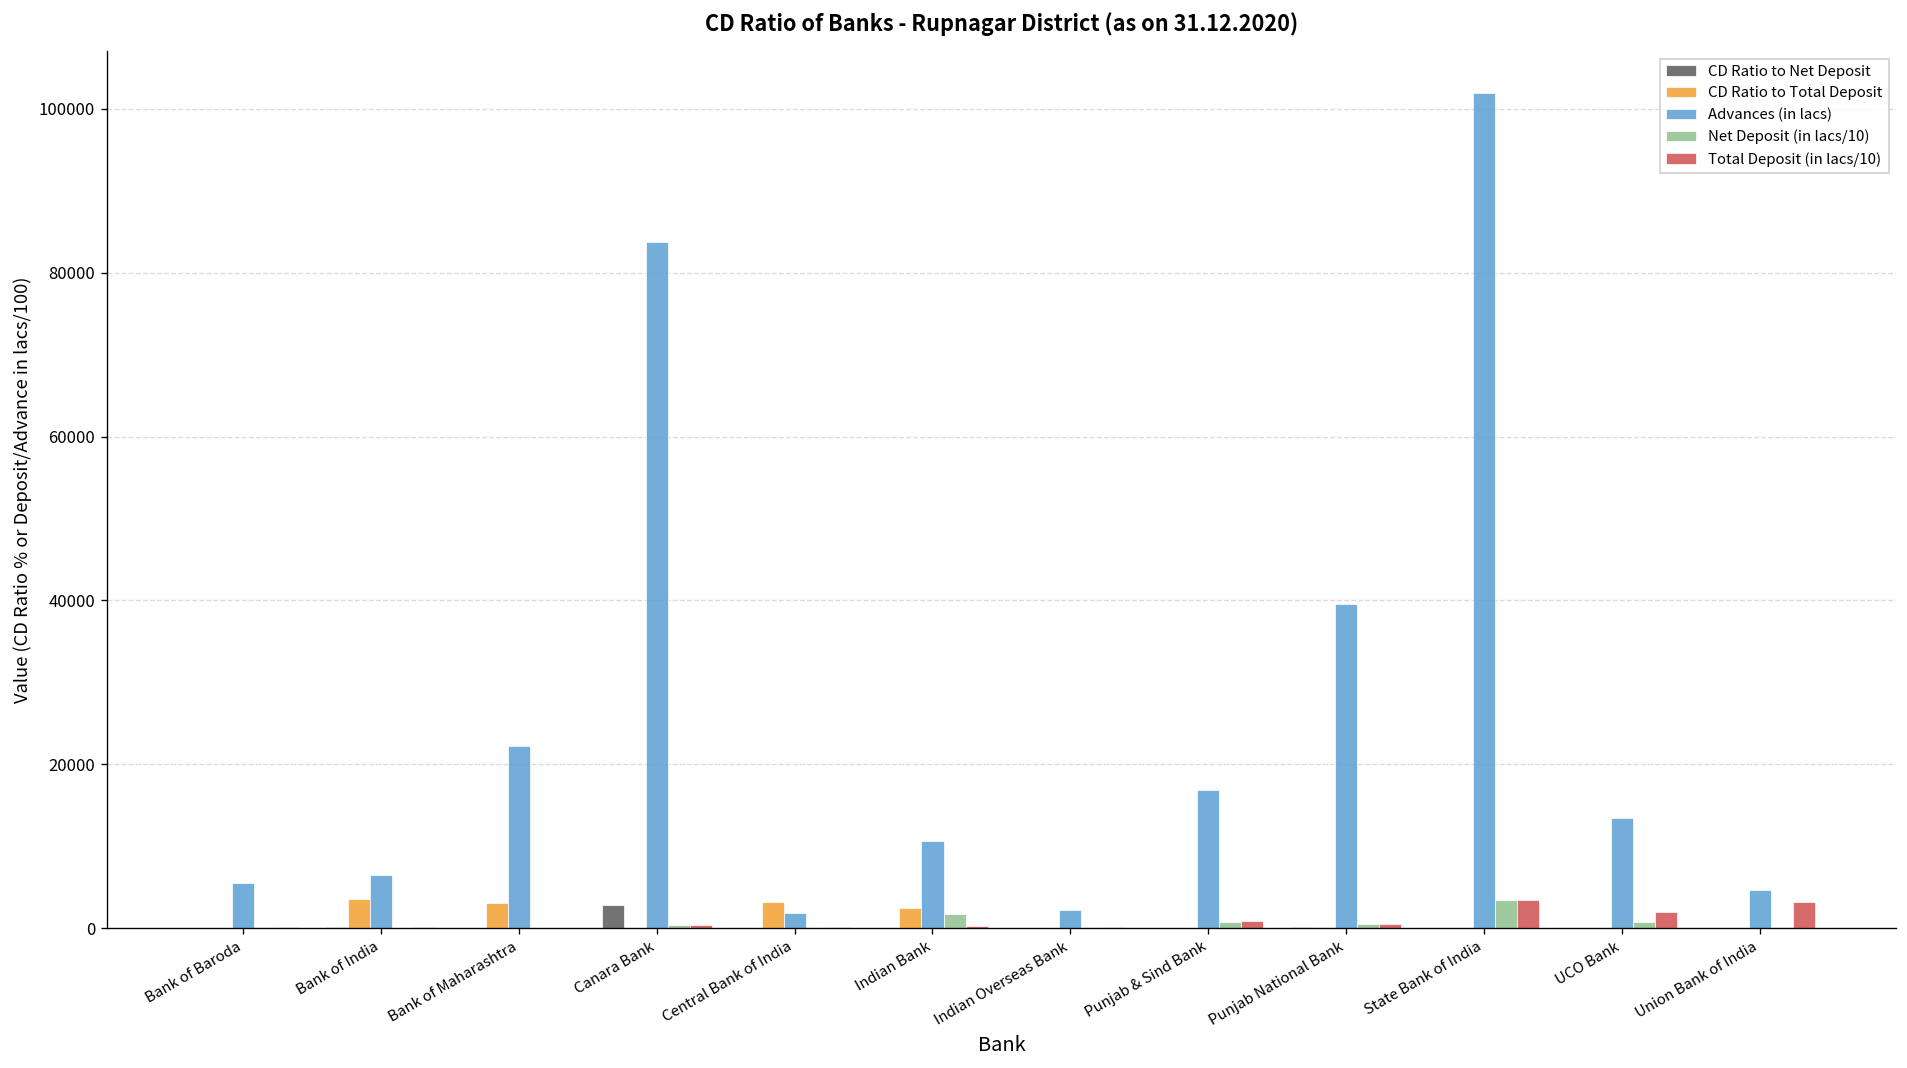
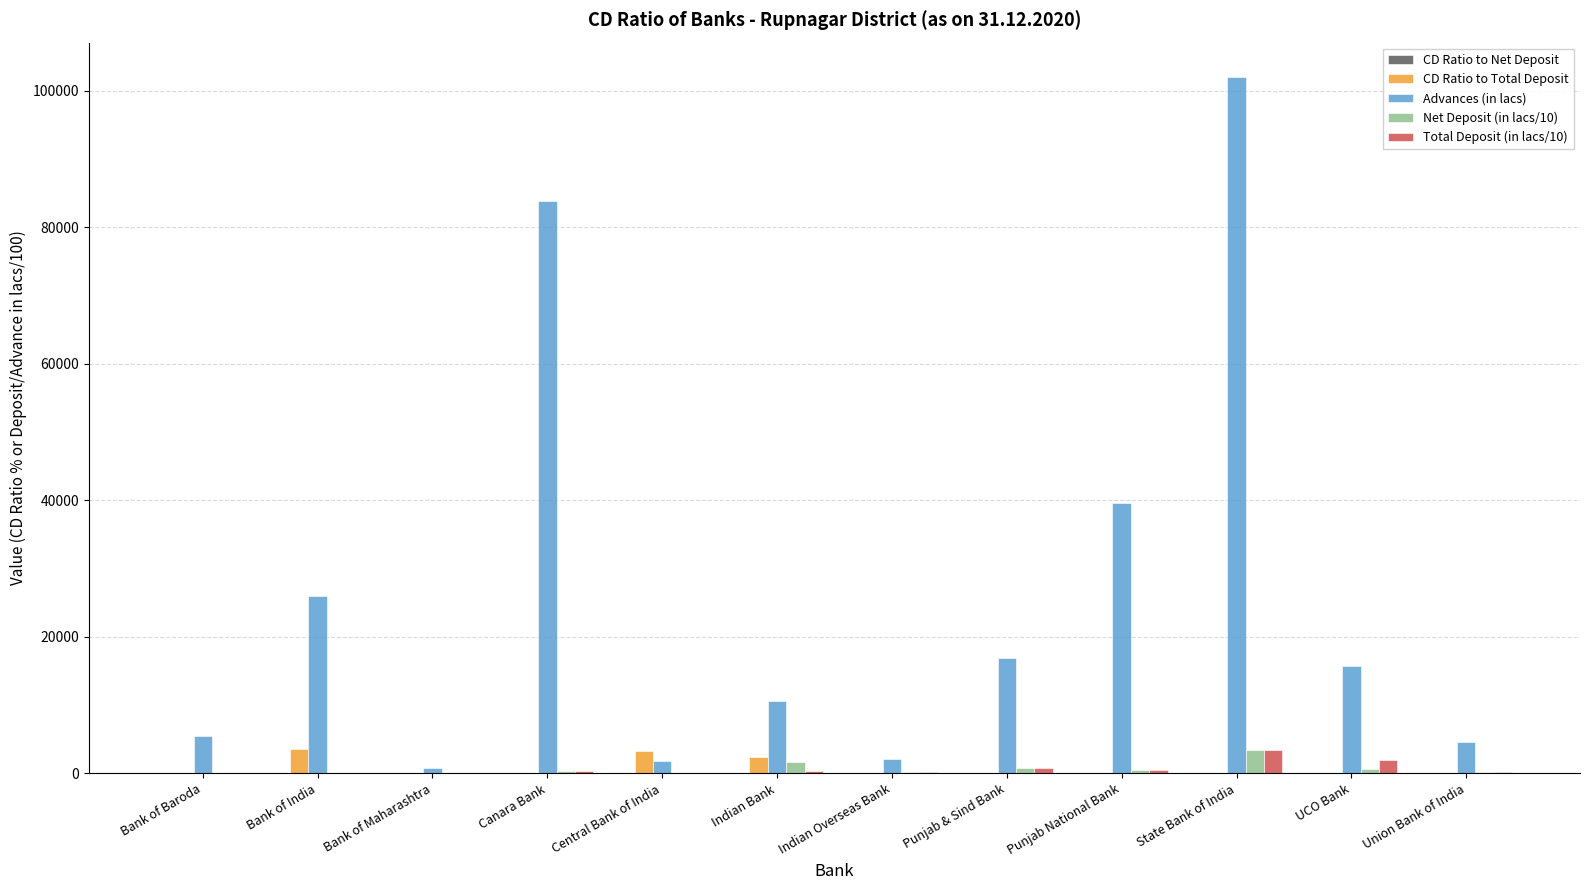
Advances (in lacs), Bank of India: 6000 -> 26000
CD Ratio to Total Deposit, Bank of Maharashtra: 3000 -> 0
Advances (in lacs), Bank of Maharashtra: 22000 -> 1000
CD Ratio to Net Deposit, Canara Bank: 3000 -> 0
Advances (in lacs), UCO Bank: 13000 -> 16000
Total Deposit (in lacs/10), Union Bank of India: 3000 -> 0
